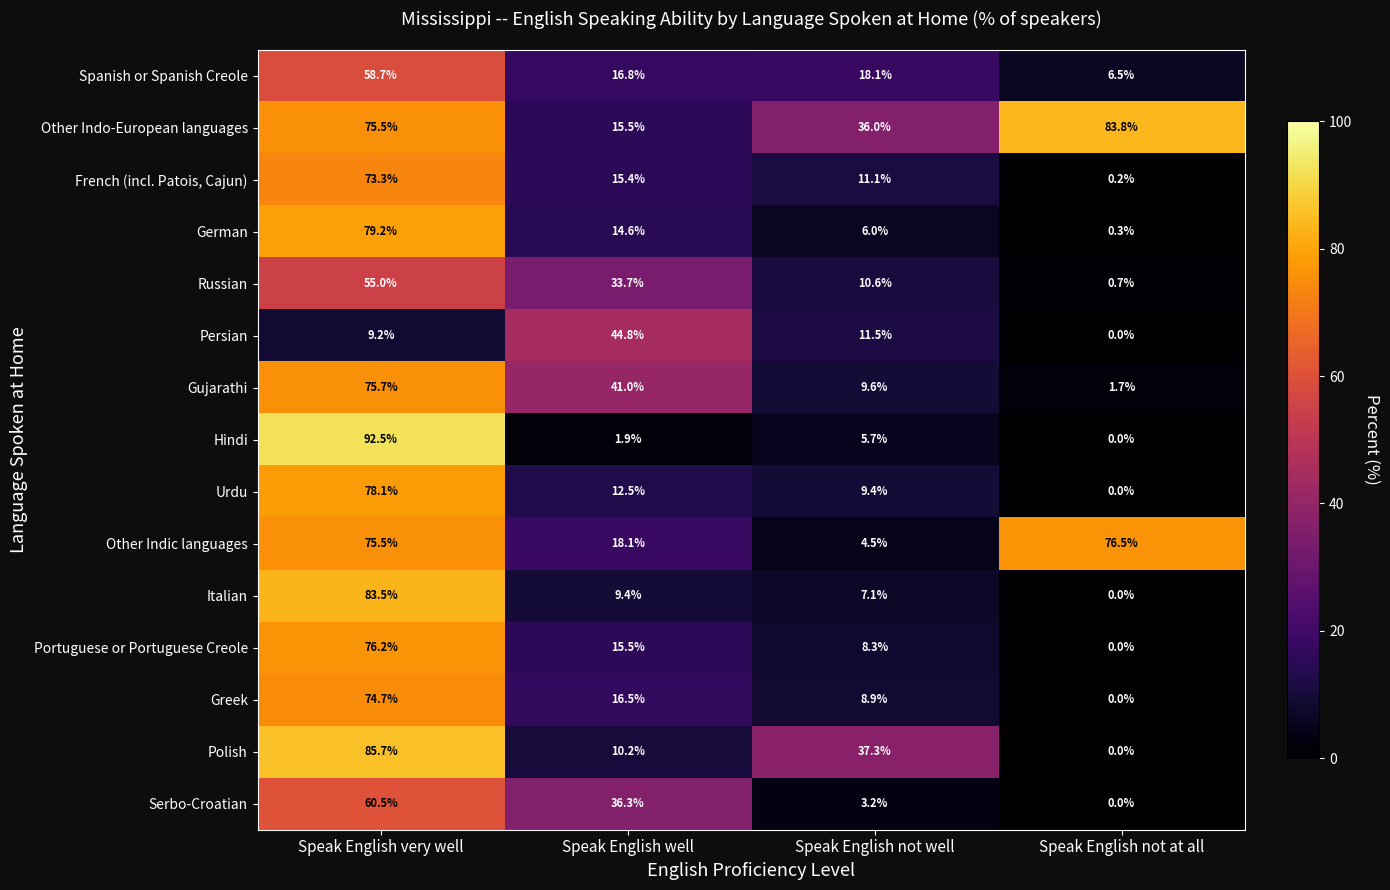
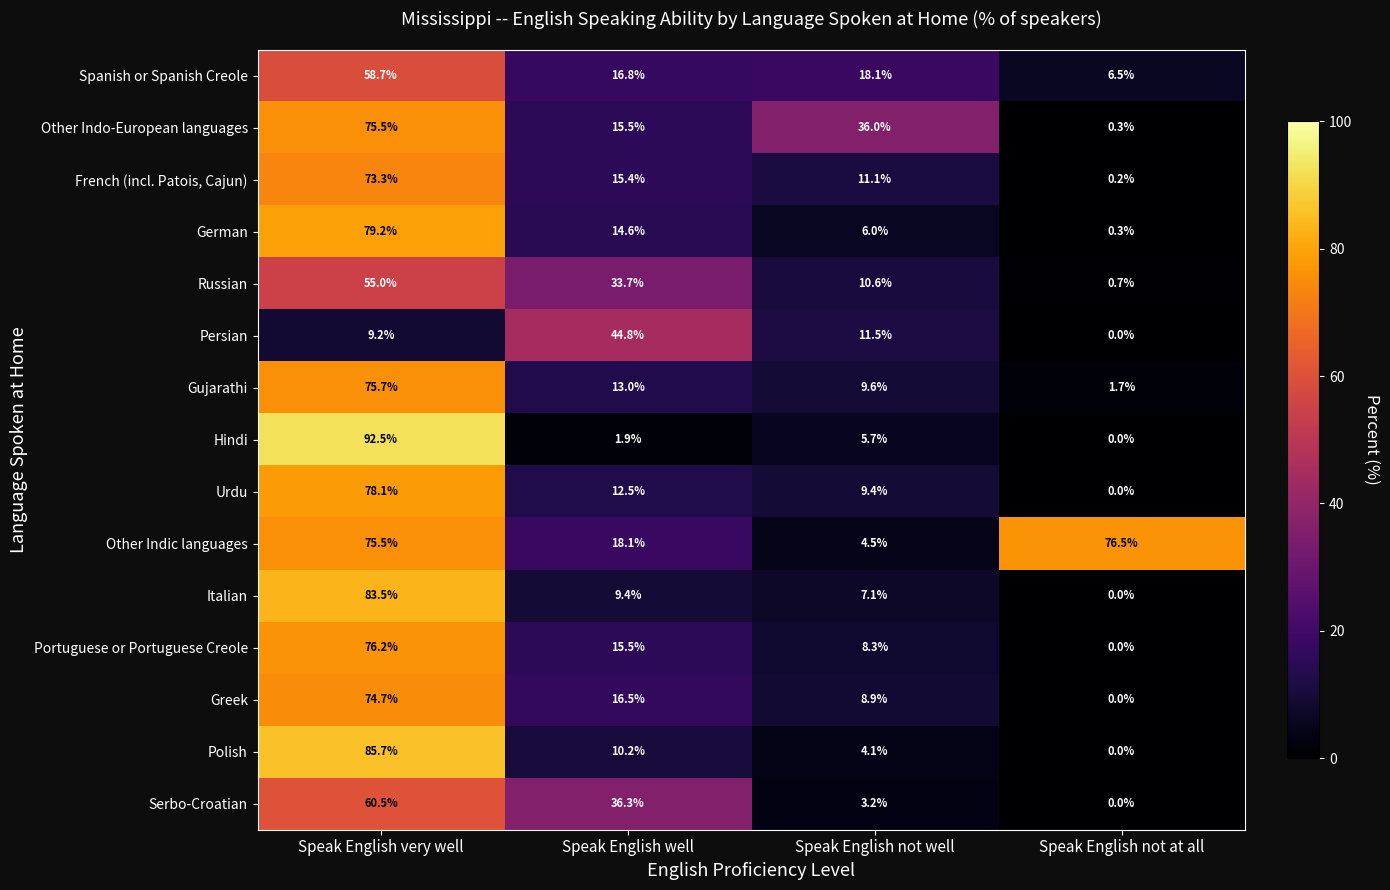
Other Indo-European languages, Speak English not at all: 83.8% -> 0.3%
Gujarathi, Speak English well: 41.0% -> 13.0%
Polish, Speak English not well: 37.3% -> 4.1%
